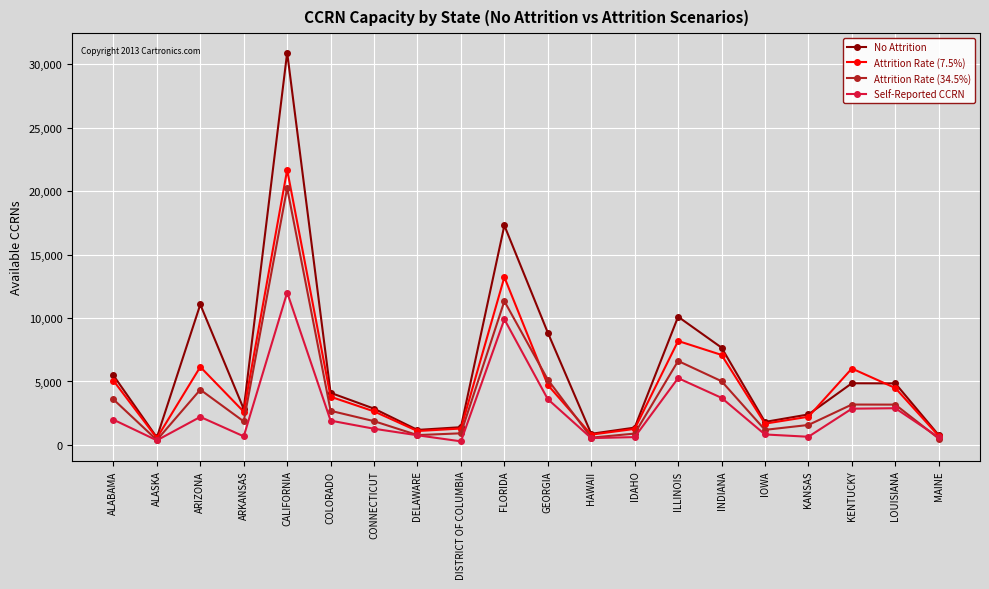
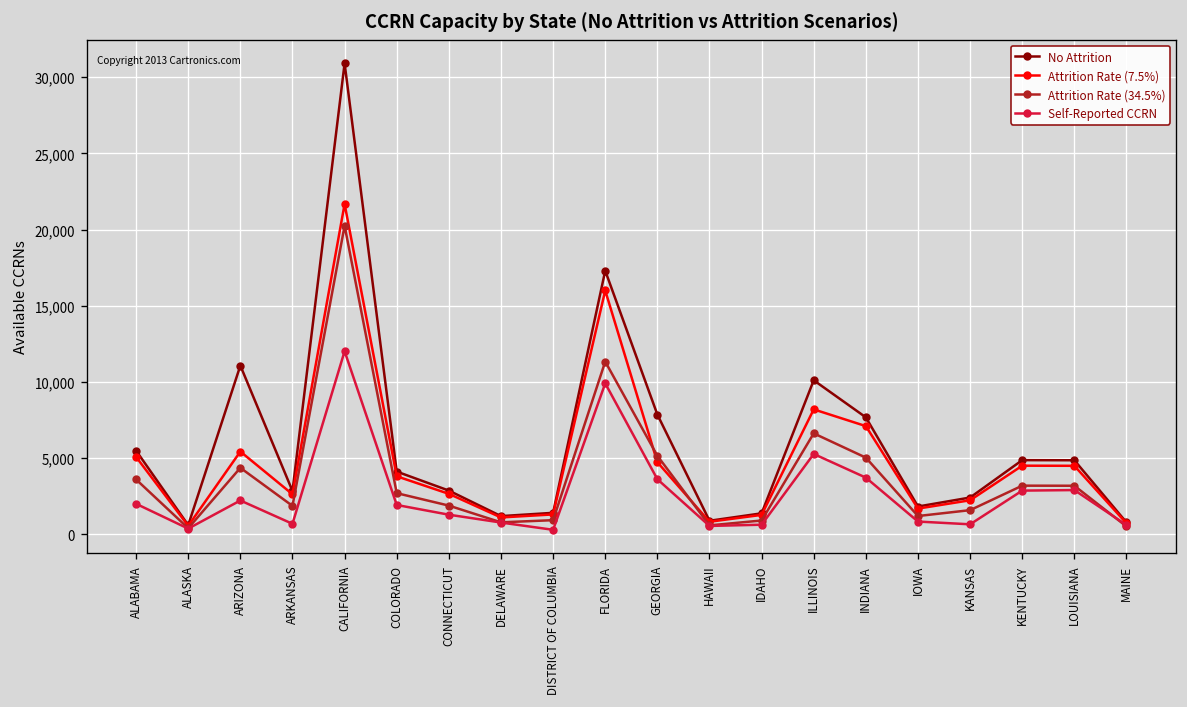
Attrition Rate (7.5%), ARIZONA: 6,100 -> 5,400
Attrition Rate (7.5%), FLORIDA: 13,200 -> 16,000
No Attrition, GEORGIA: 8,800 -> 7,900
Attrition Rate (7.5%), KENTUCKY: 6,000 -> 4,500
